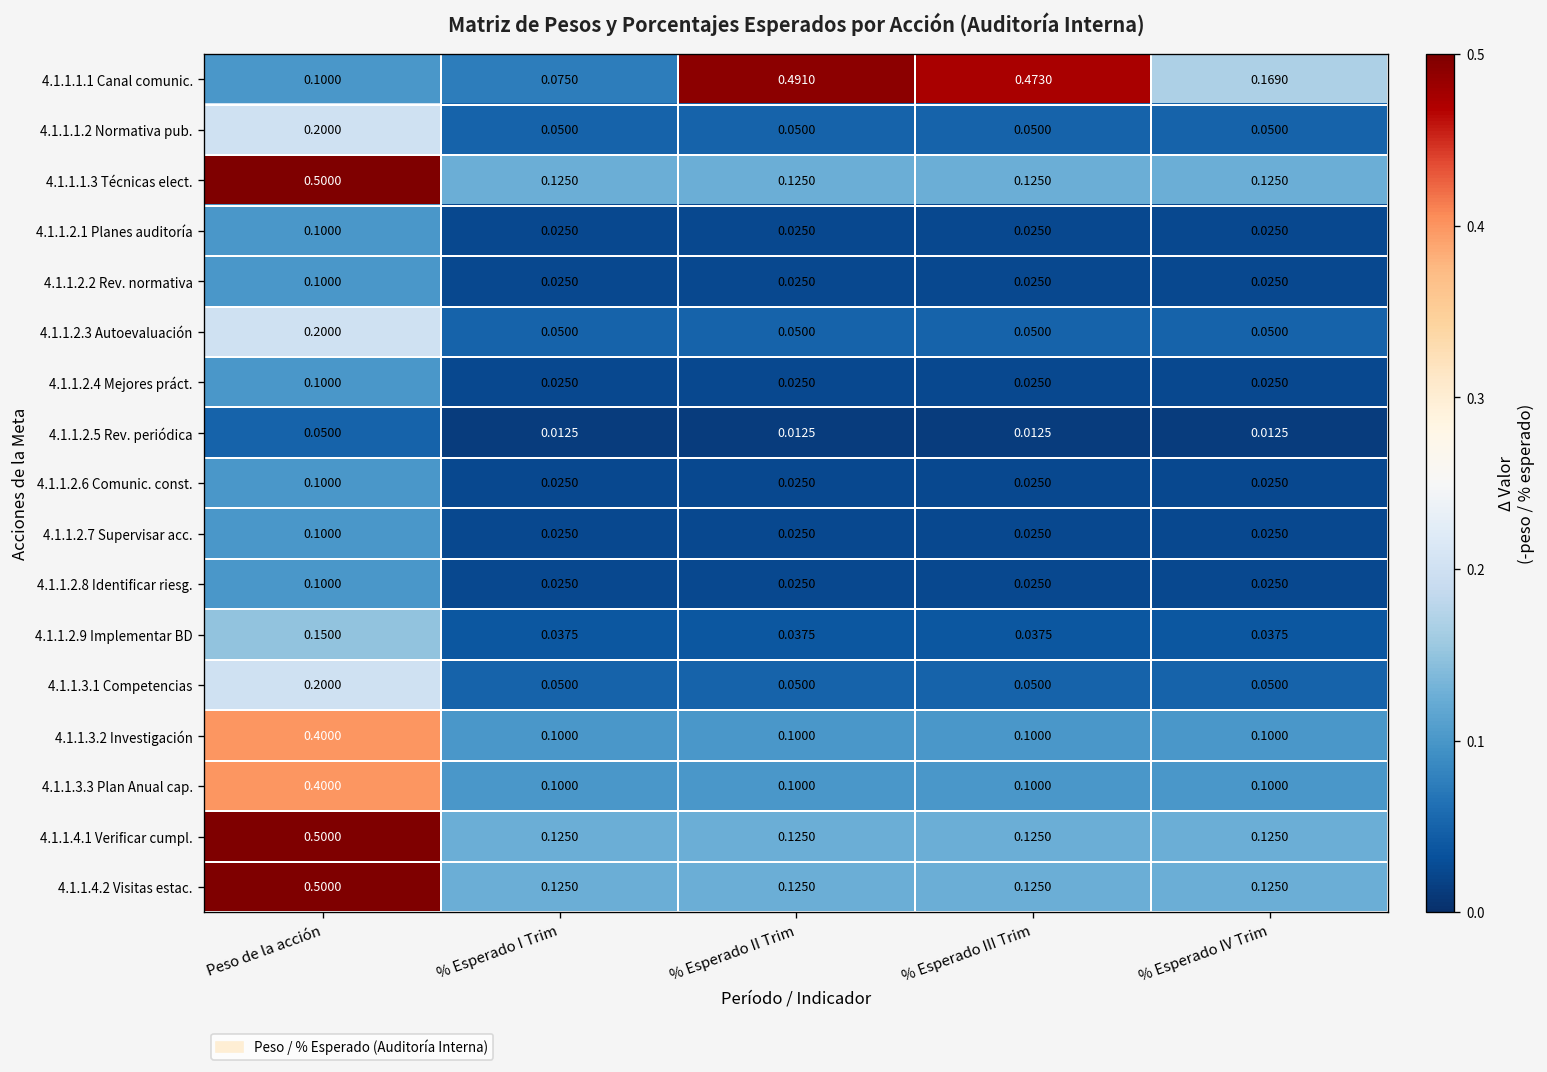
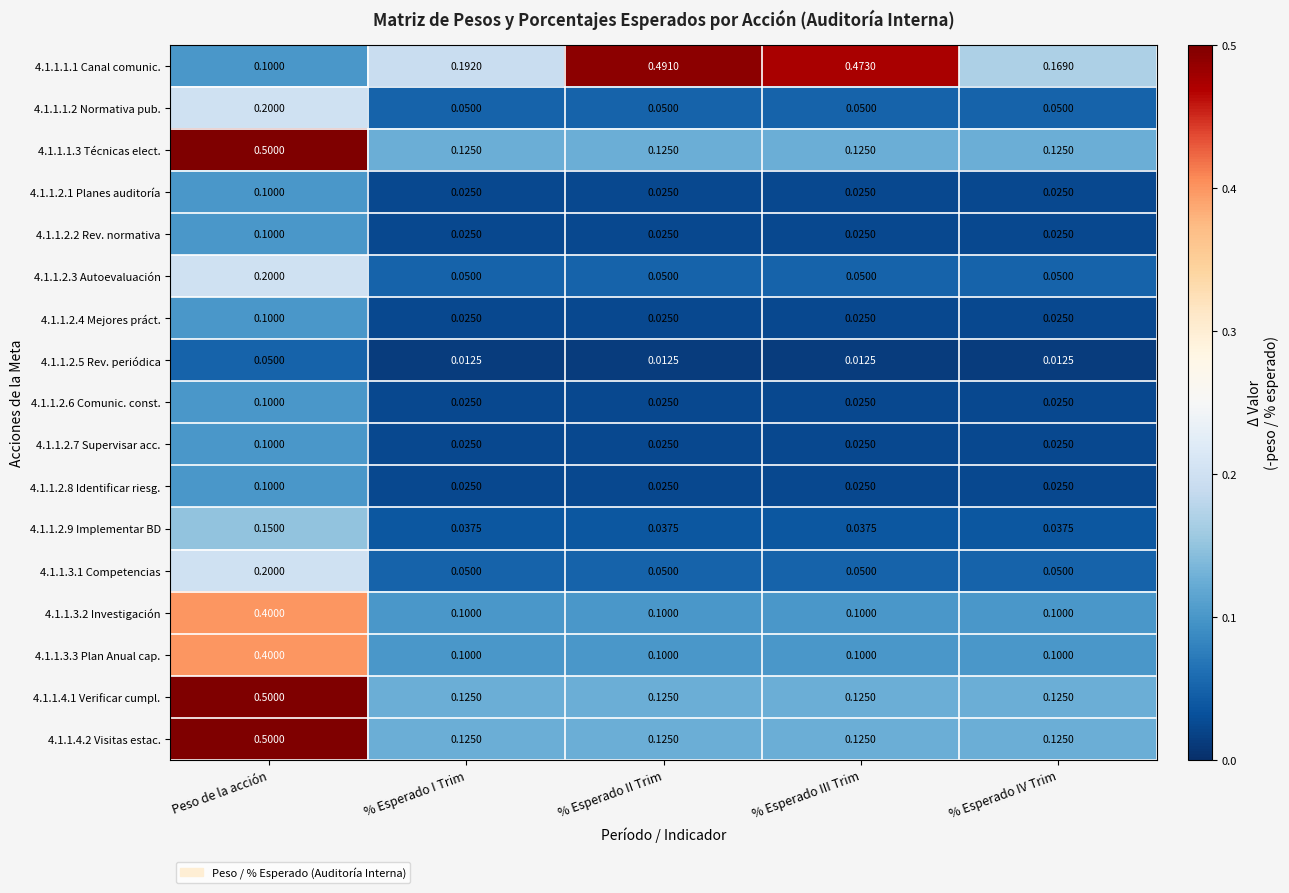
4.1.1.1.1 Canal comunic., % Esperado I Trim: 0.0750 -> 0.1920
